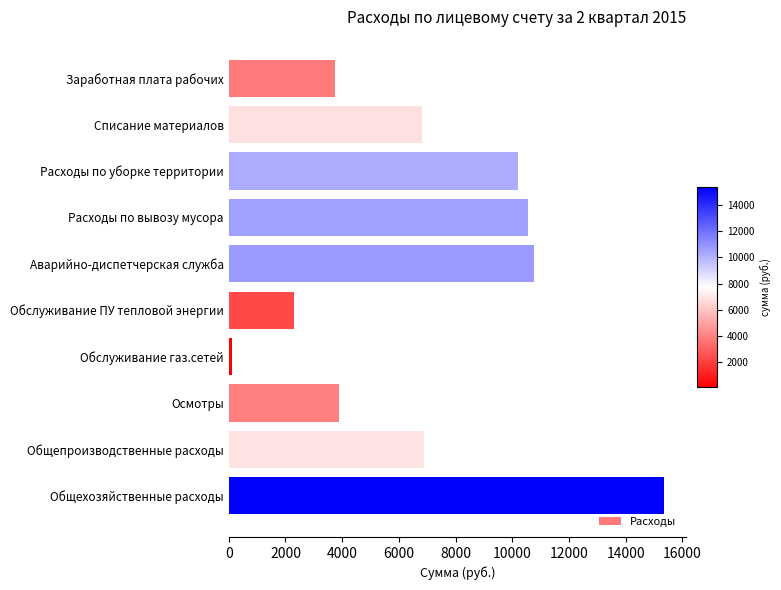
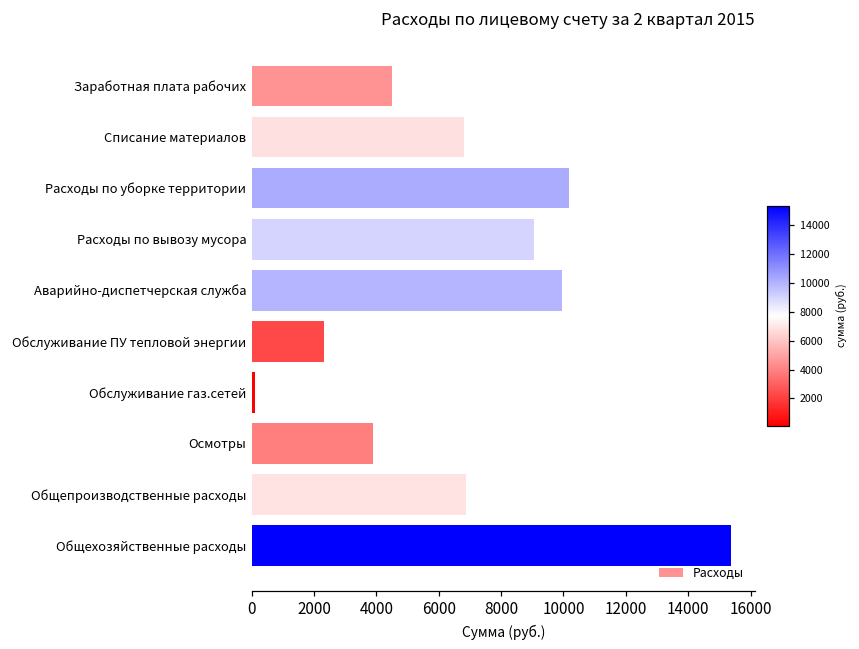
Заработная плата рабочих: 3700 -> 4500
Расходы по вывозу мусора: 10600 -> 9000
Аварийно-диспетчерская служба: 10800 -> 10000
